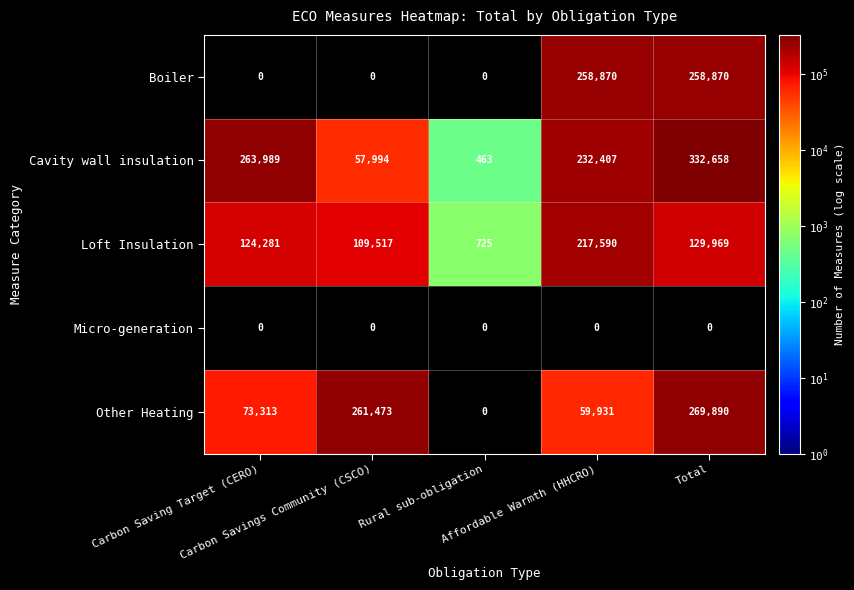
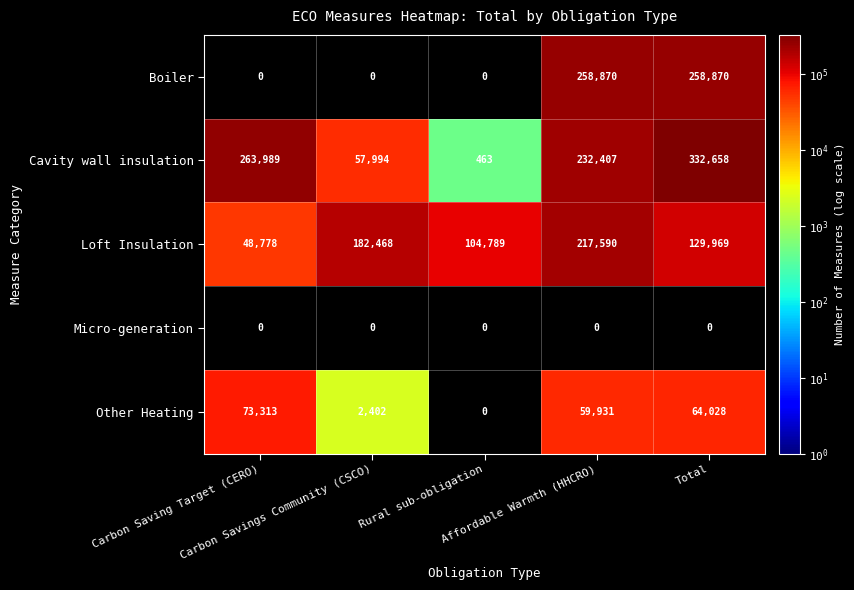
Loft Insulation, Carbon Saving Target (CERO): 124,281 -> 48,778
Loft Insulation, Carbon Savings Community (CSCO): 109,517 -> 182,468
Loft Insulation, Rural sub-obligation: 725 -> 104,789
Other Heating, Carbon Savings Community (CSCO): 261,473 -> 2,402
Other Heating, Total: 269,890 -> 64,028
